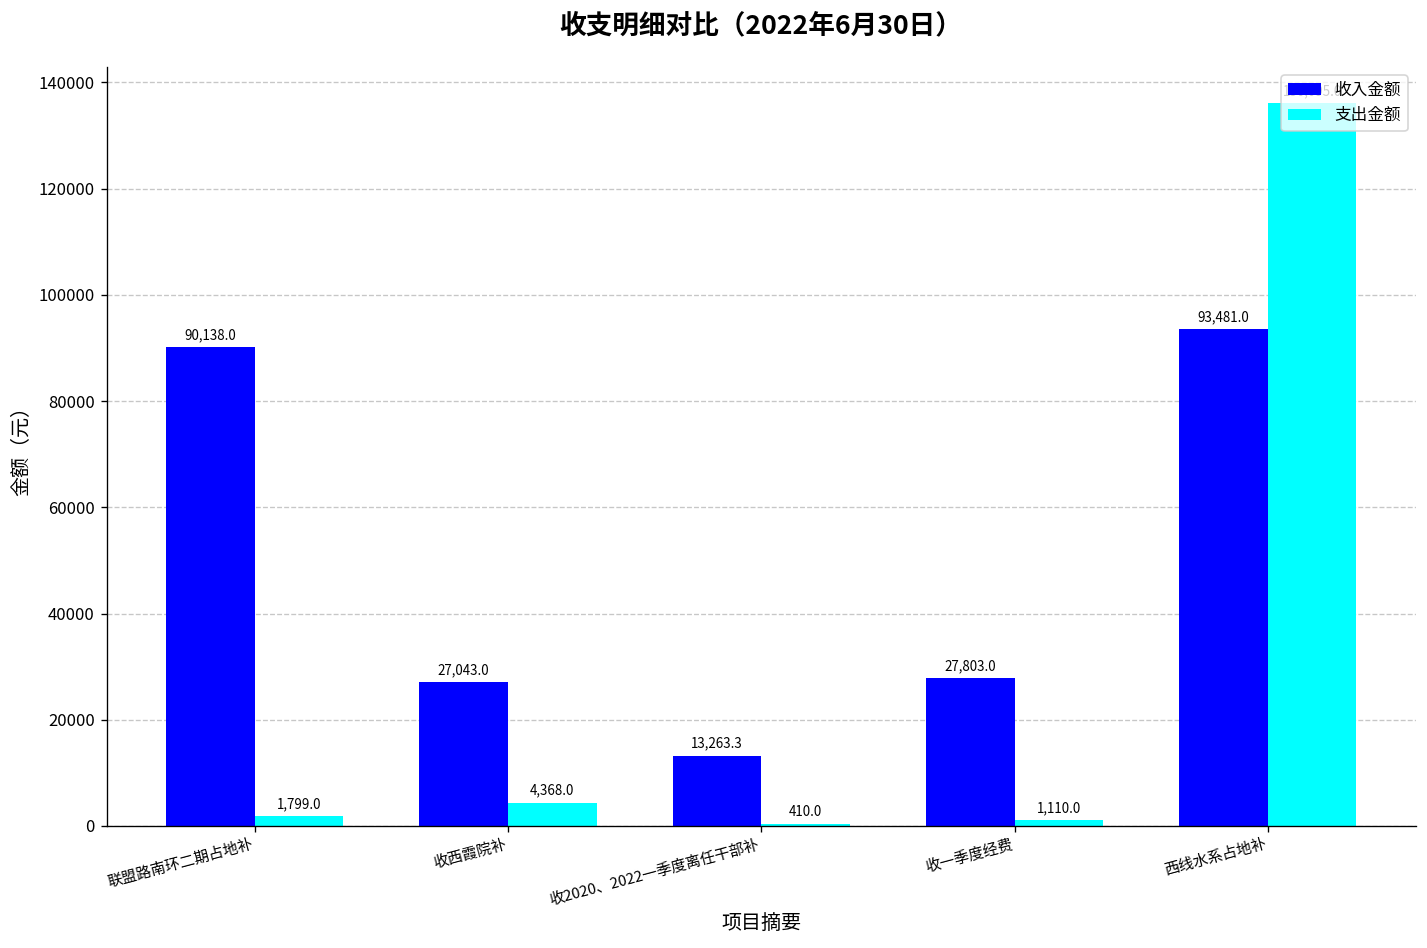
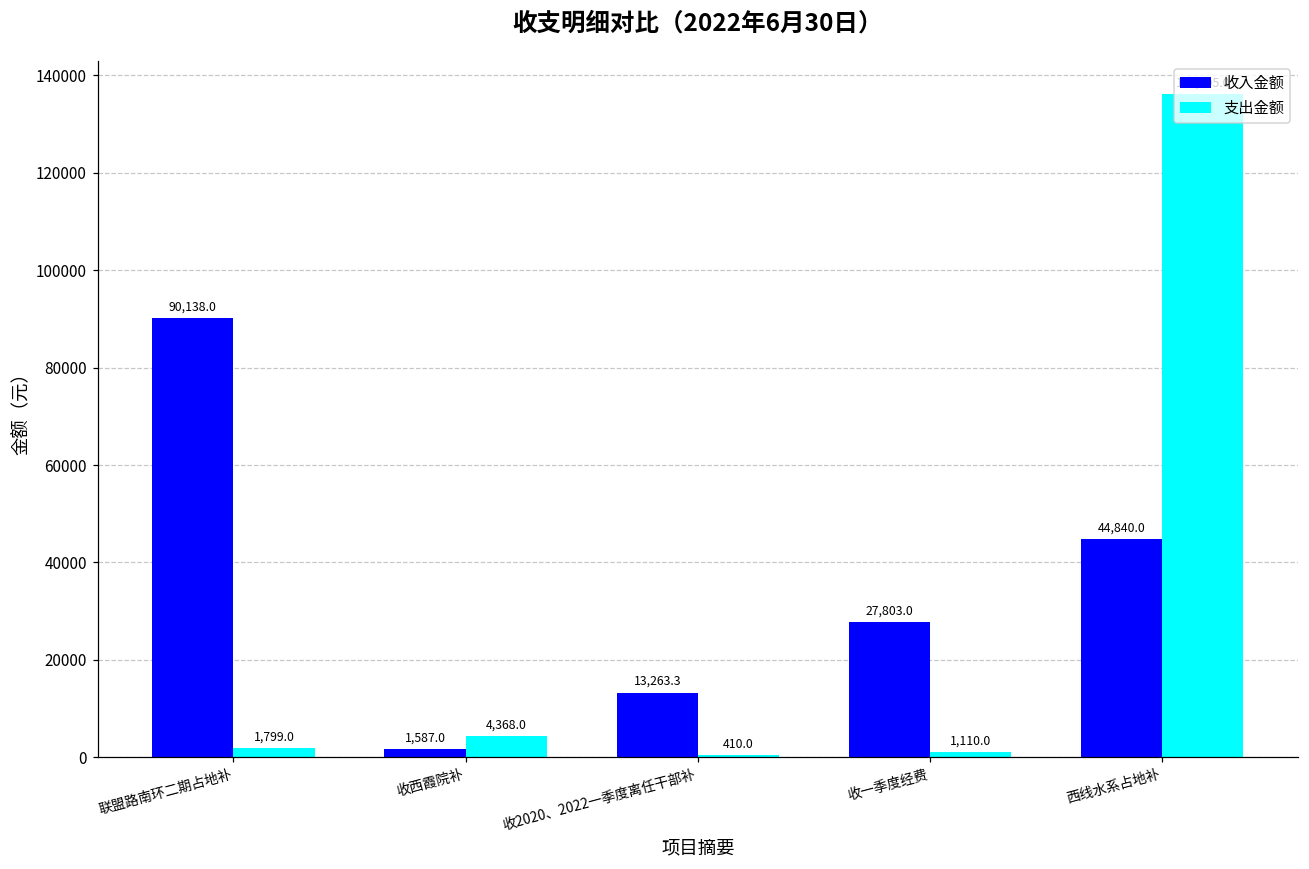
收入金额, 收西霞院补: 27,043.0 -> 1,587.0
收入金额, 西线水系占地补: 93,481.0 -> 44,840.0
